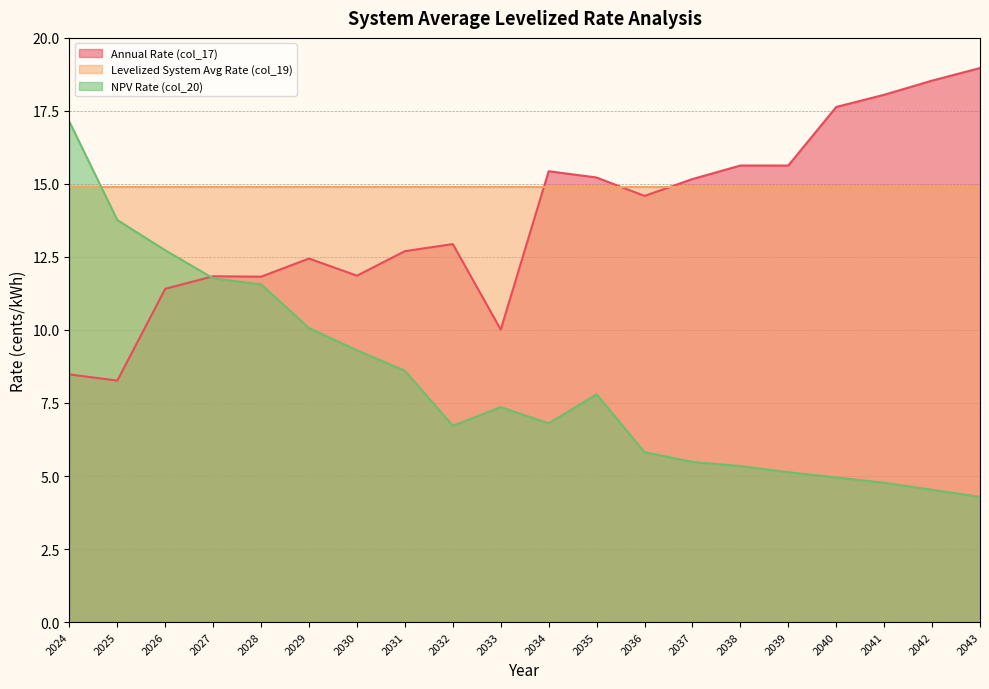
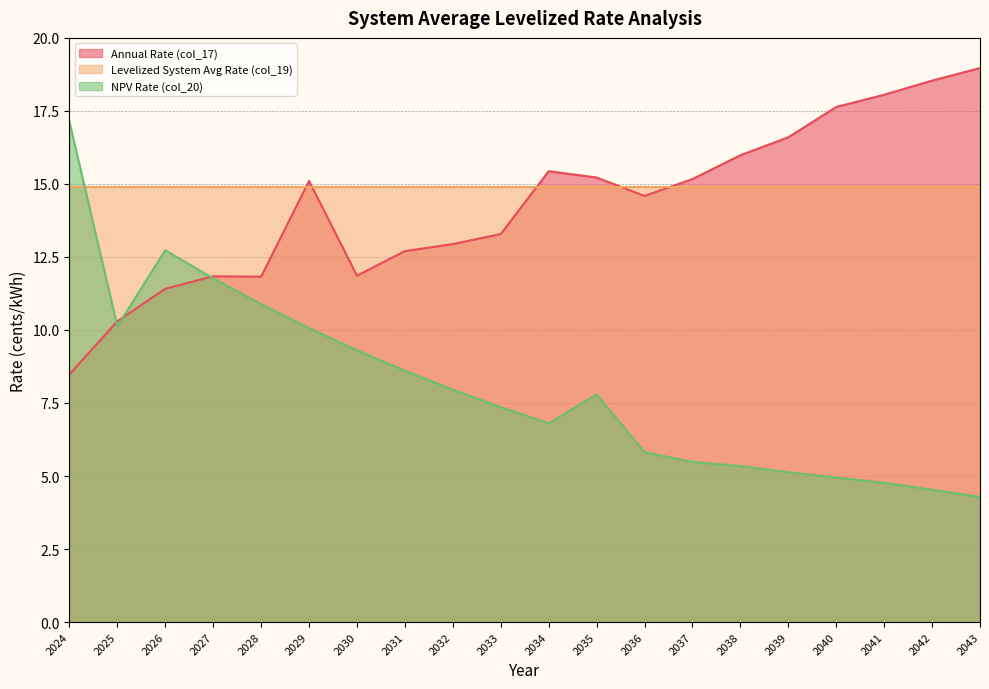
Annual Rate (col_17), 2025: 8.3 -> 10.3
NPV Rate (col_20), 2025: 13.8 -> 10.1
NPV Rate (col_20), 2028: 11.6 -> 10.9
Annual Rate (col_17), 2029: 12.4 -> 15.1
NPV Rate (col_20), 2032: 6.7 -> 8.0
Annual Rate (col_17), 2033: 10.0 -> 13.3
Annual Rate (col_17), 2038: 15.6 -> 16.0
Annual Rate (col_17), 2039: 15.6 -> 16.6
